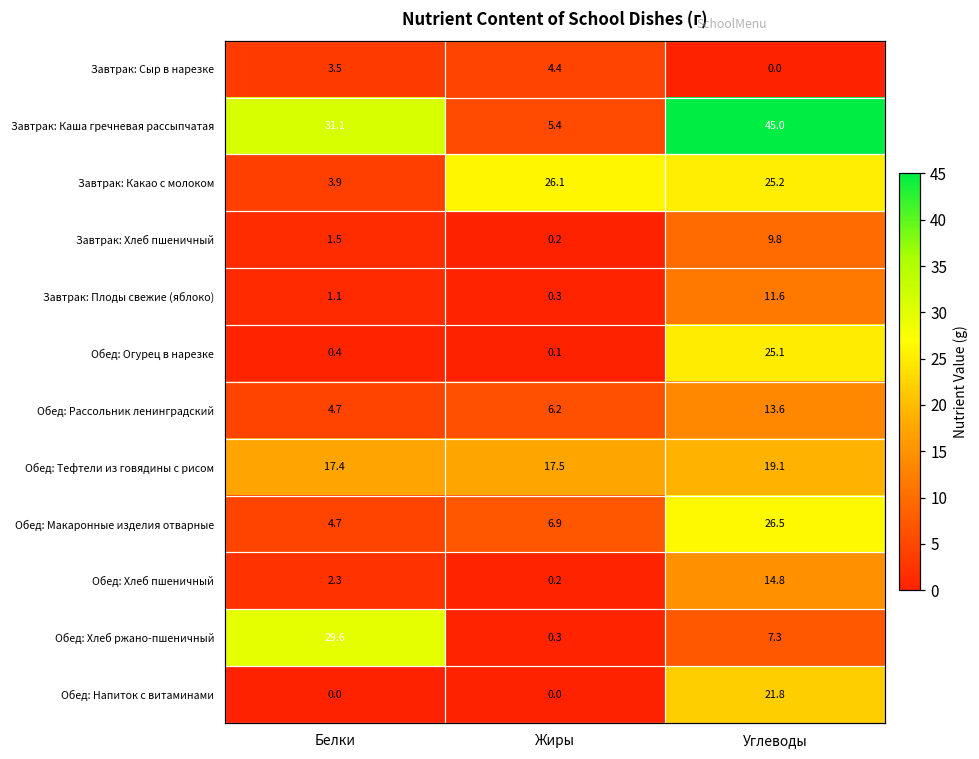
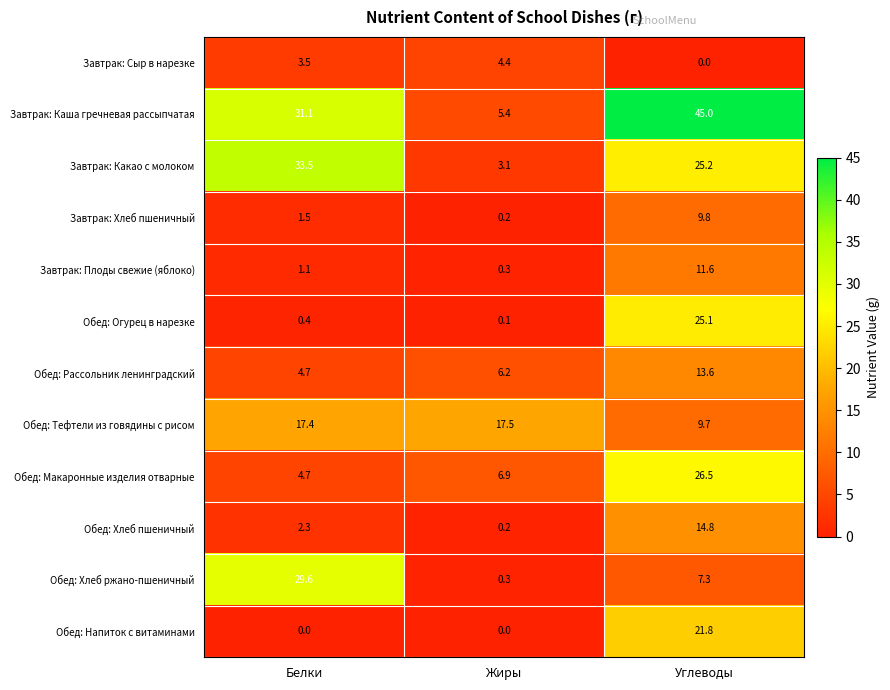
Завтрак: Какао с молоком, Белки: 3.9 -> 33.5
Завтрак: Какао с молоком, Жиры: 26.1 -> 3.1
Обед: Тефтели из говядины с рисом, Углеводы: 19.1 -> 9.7
